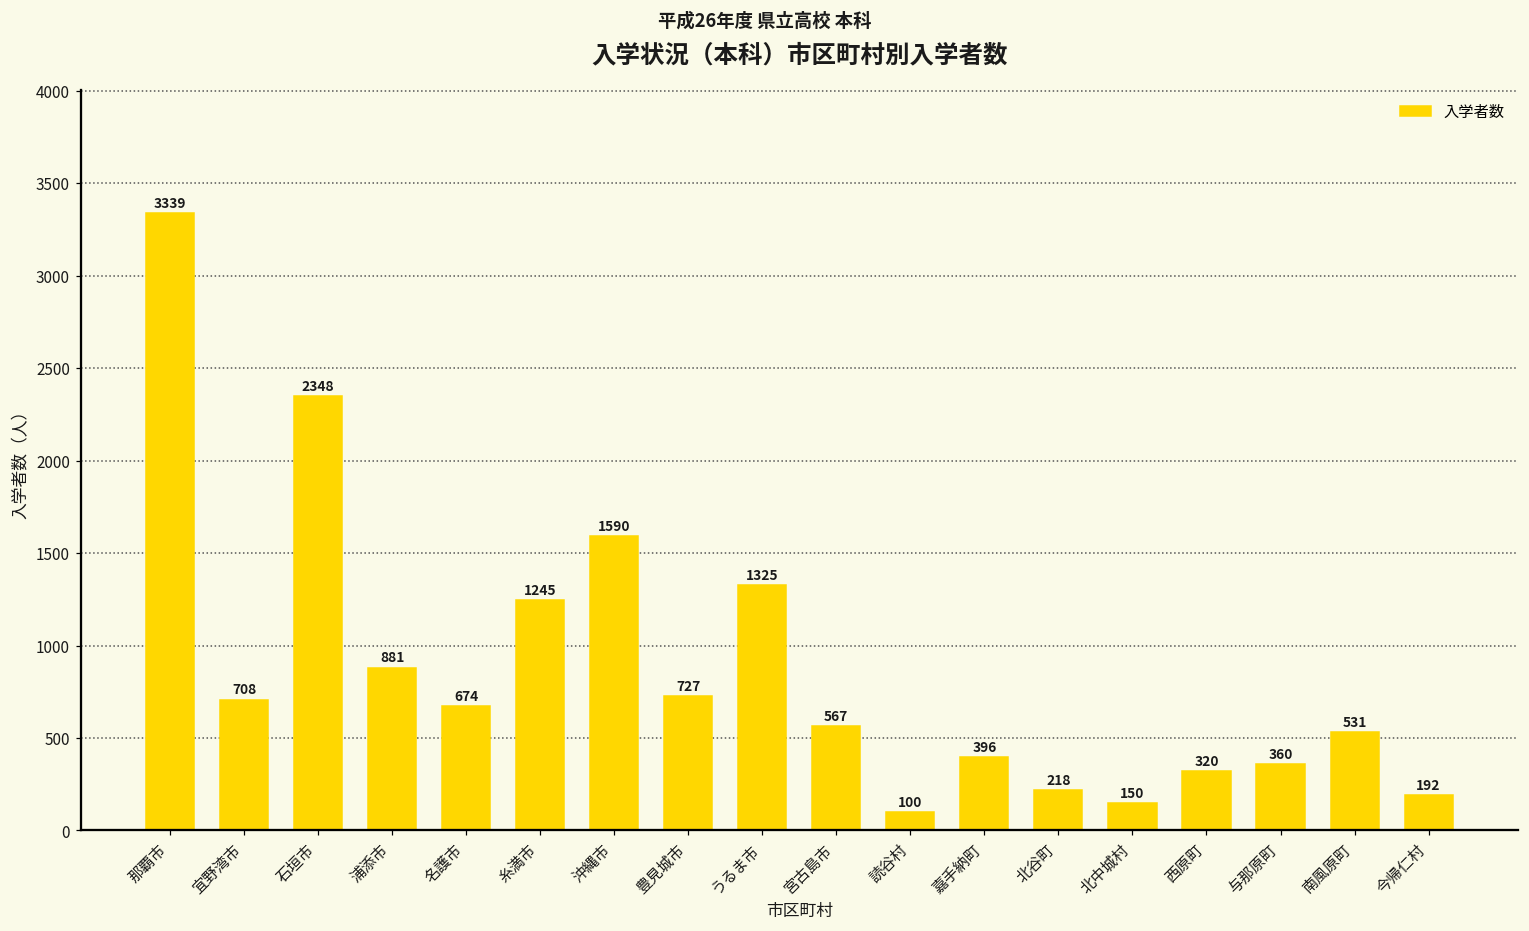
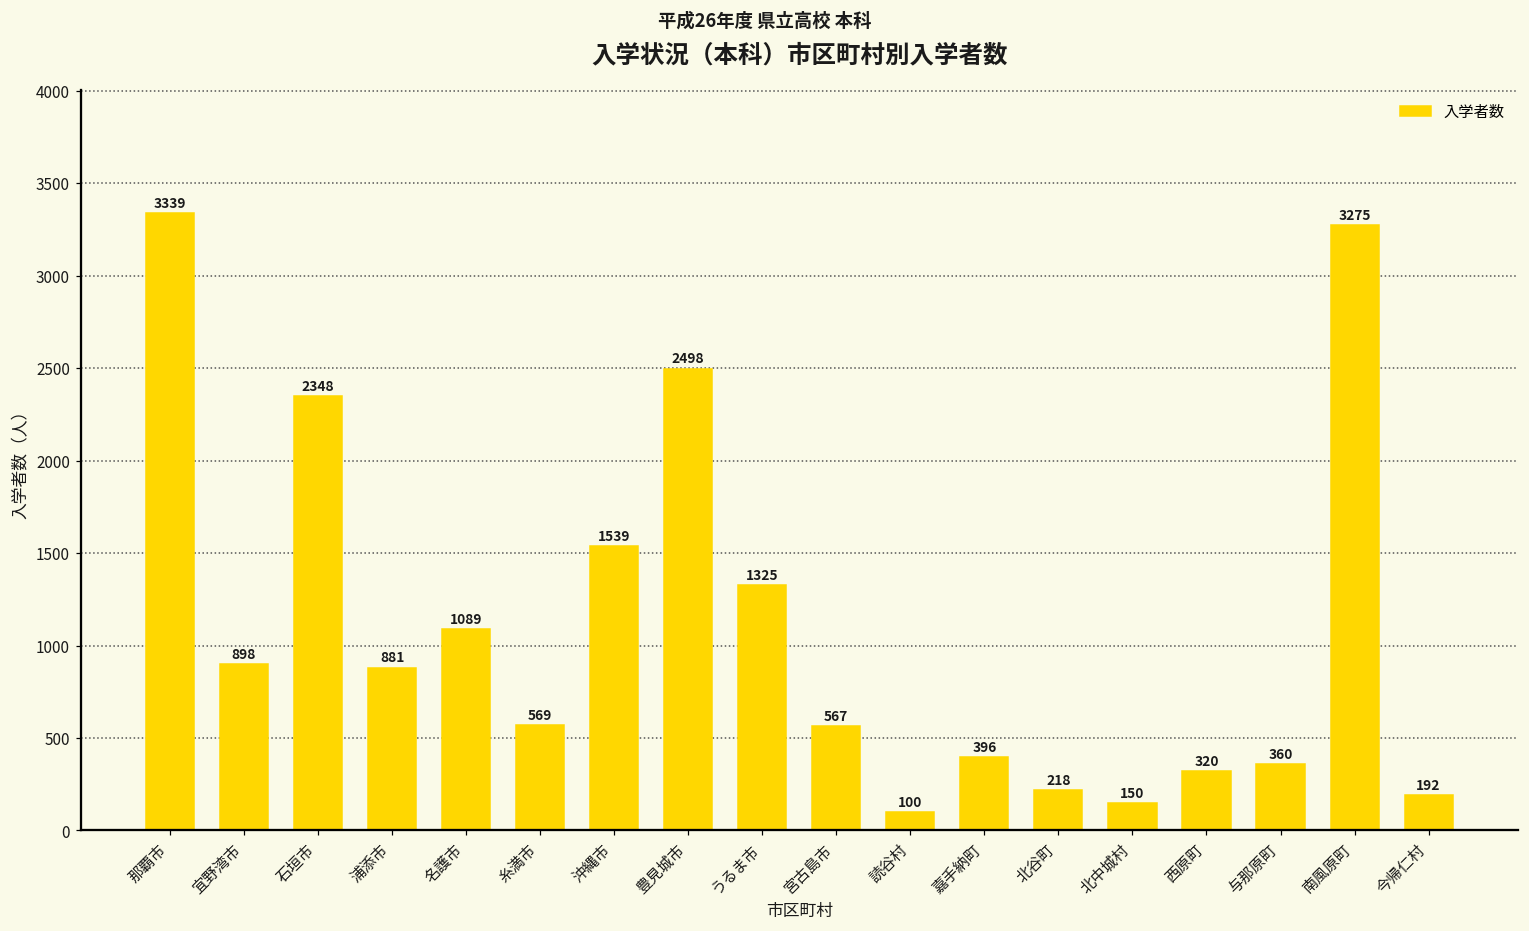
宜野湾市: 708 -> 898
名護市: 674 -> 1089
糸満市: 1245 -> 569
沖縄市: 1590 -> 1539
豊見城市: 727 -> 2498
南風原町: 531 -> 3275
